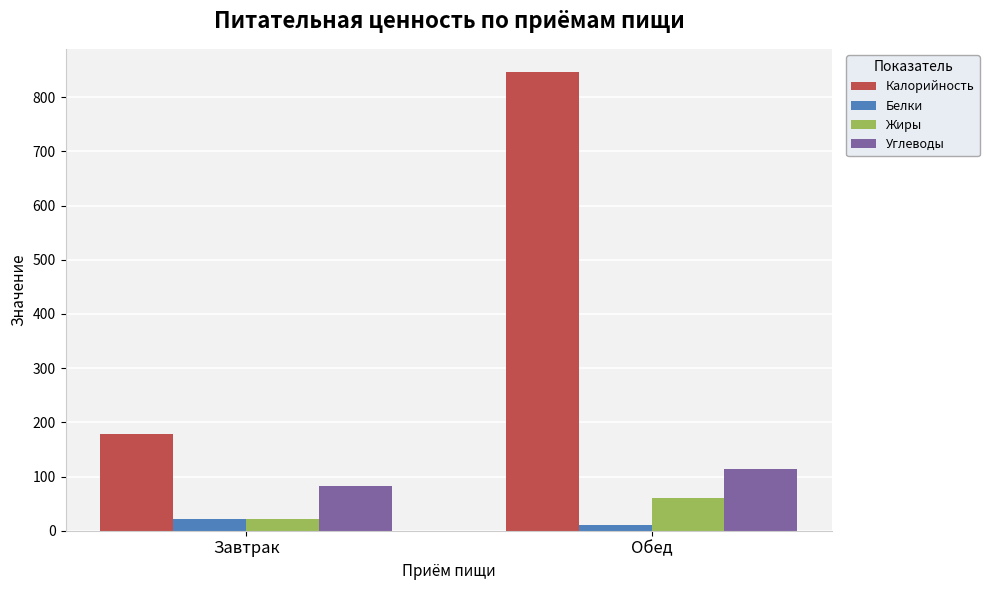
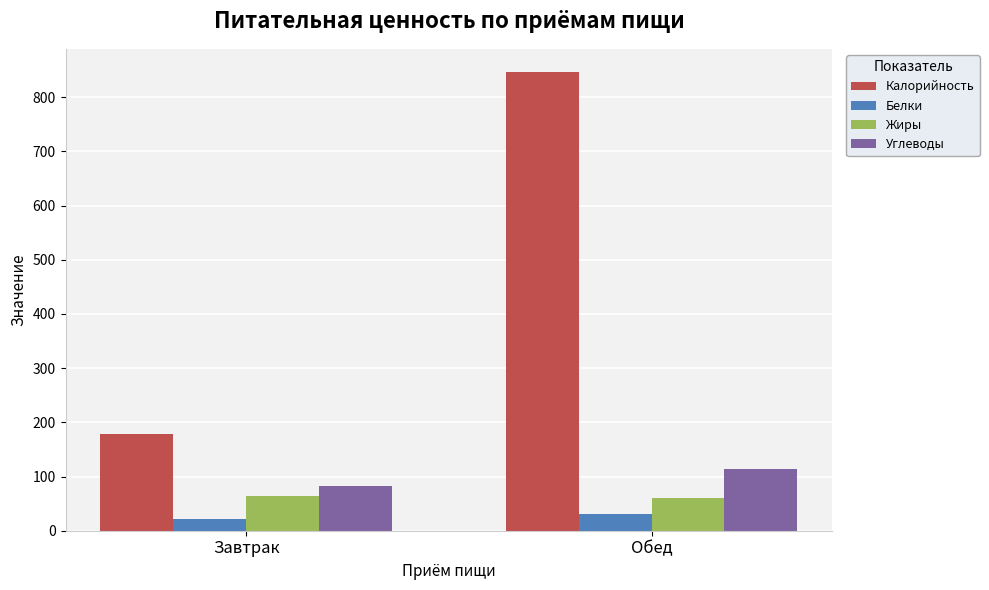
Жиры, Завтрак: 20 -> 60
Белки, Обед: 10 -> 30
